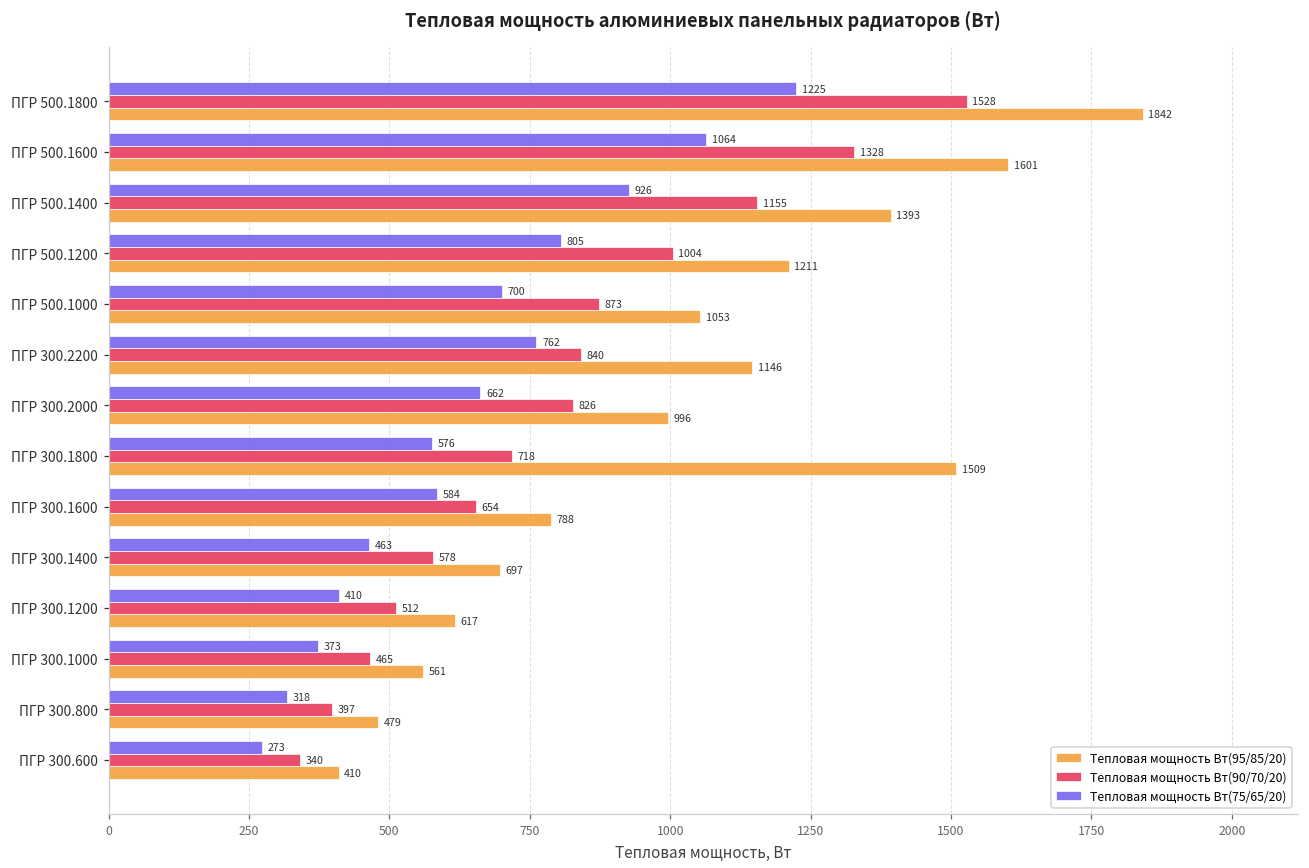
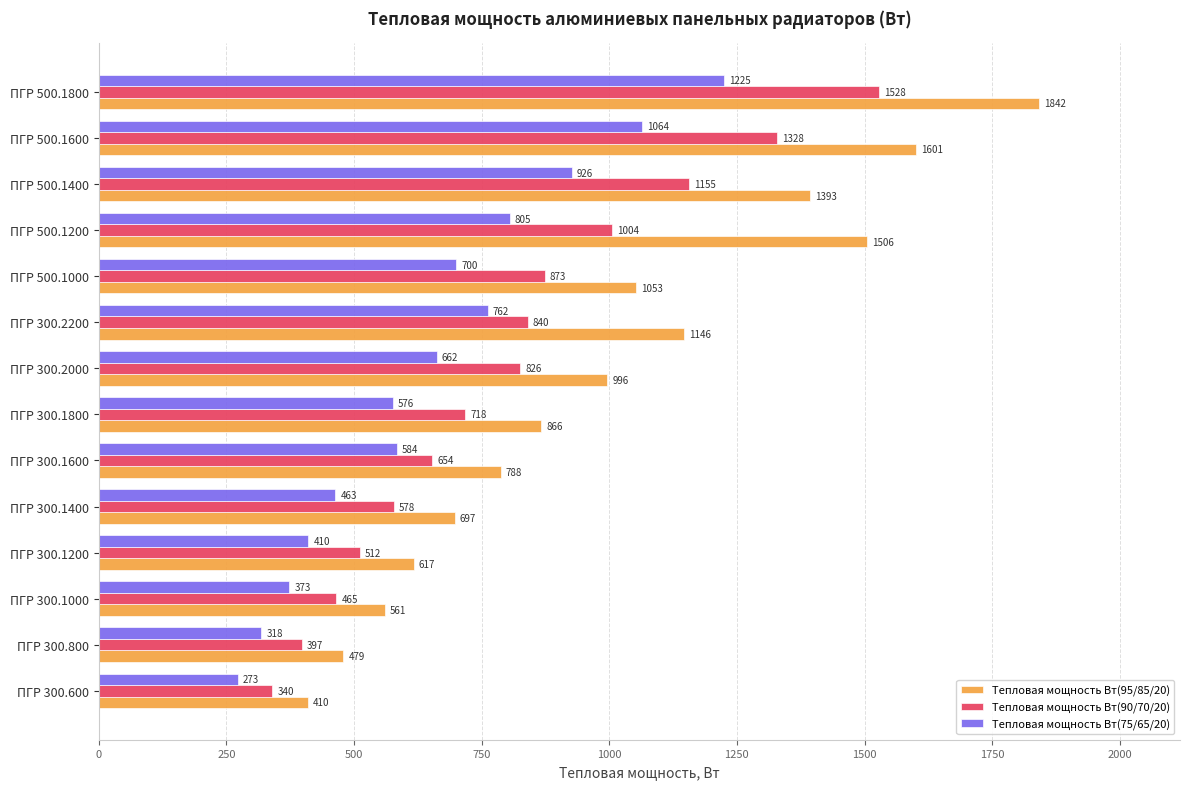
Тепловая мощность Вт(95/85/20), ПГР 500.1200: 1211 -> 1506
Тепловая мощность Вт(95/85/20), ПГР 300.1800: 1509 -> 866
